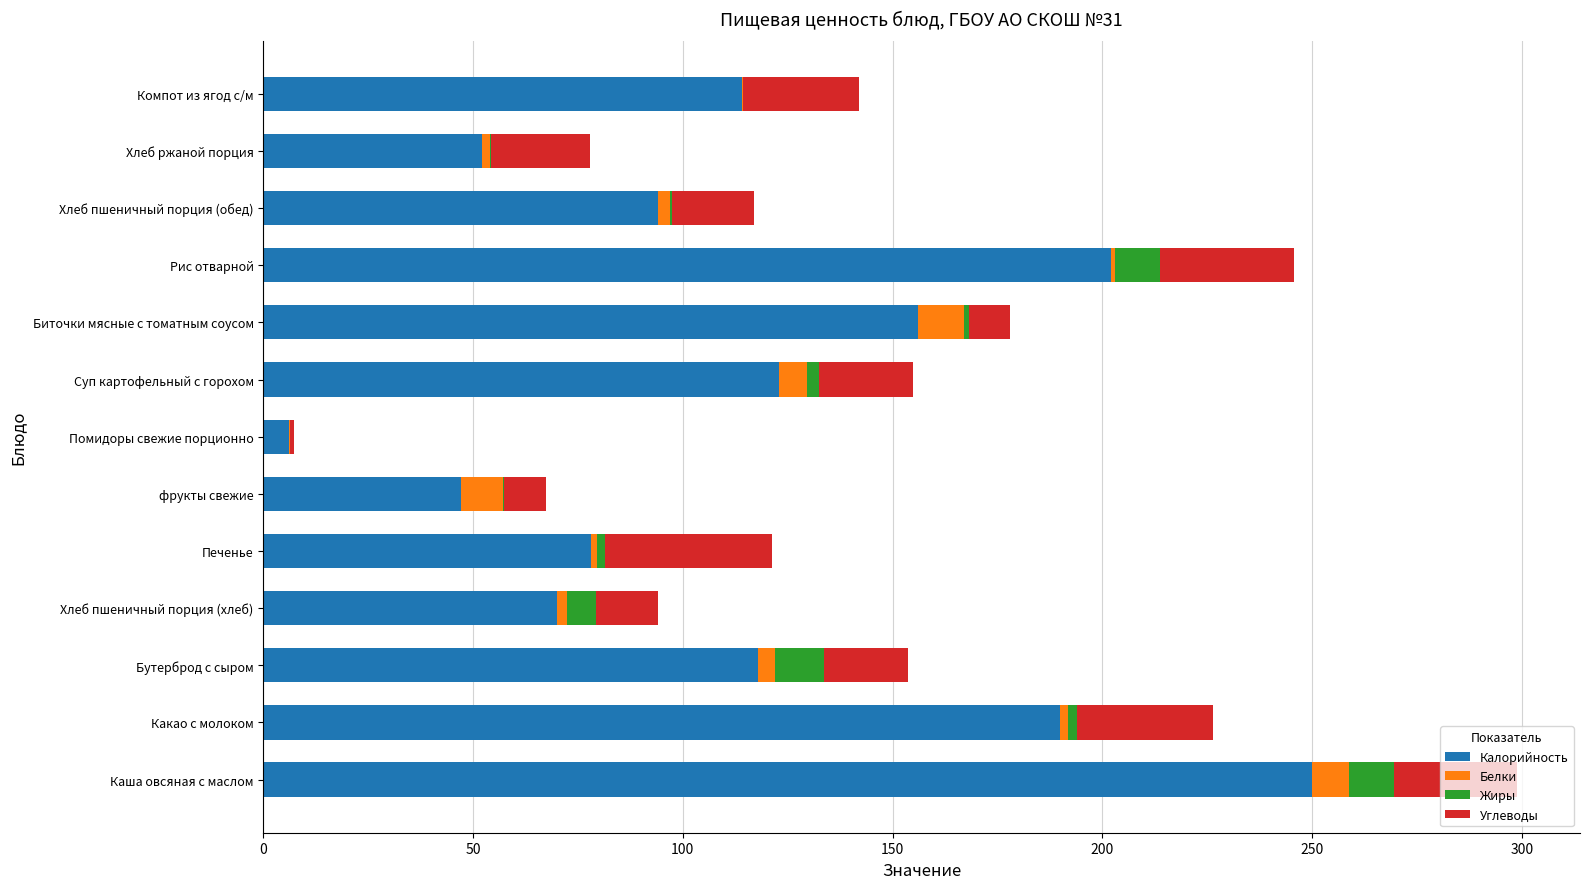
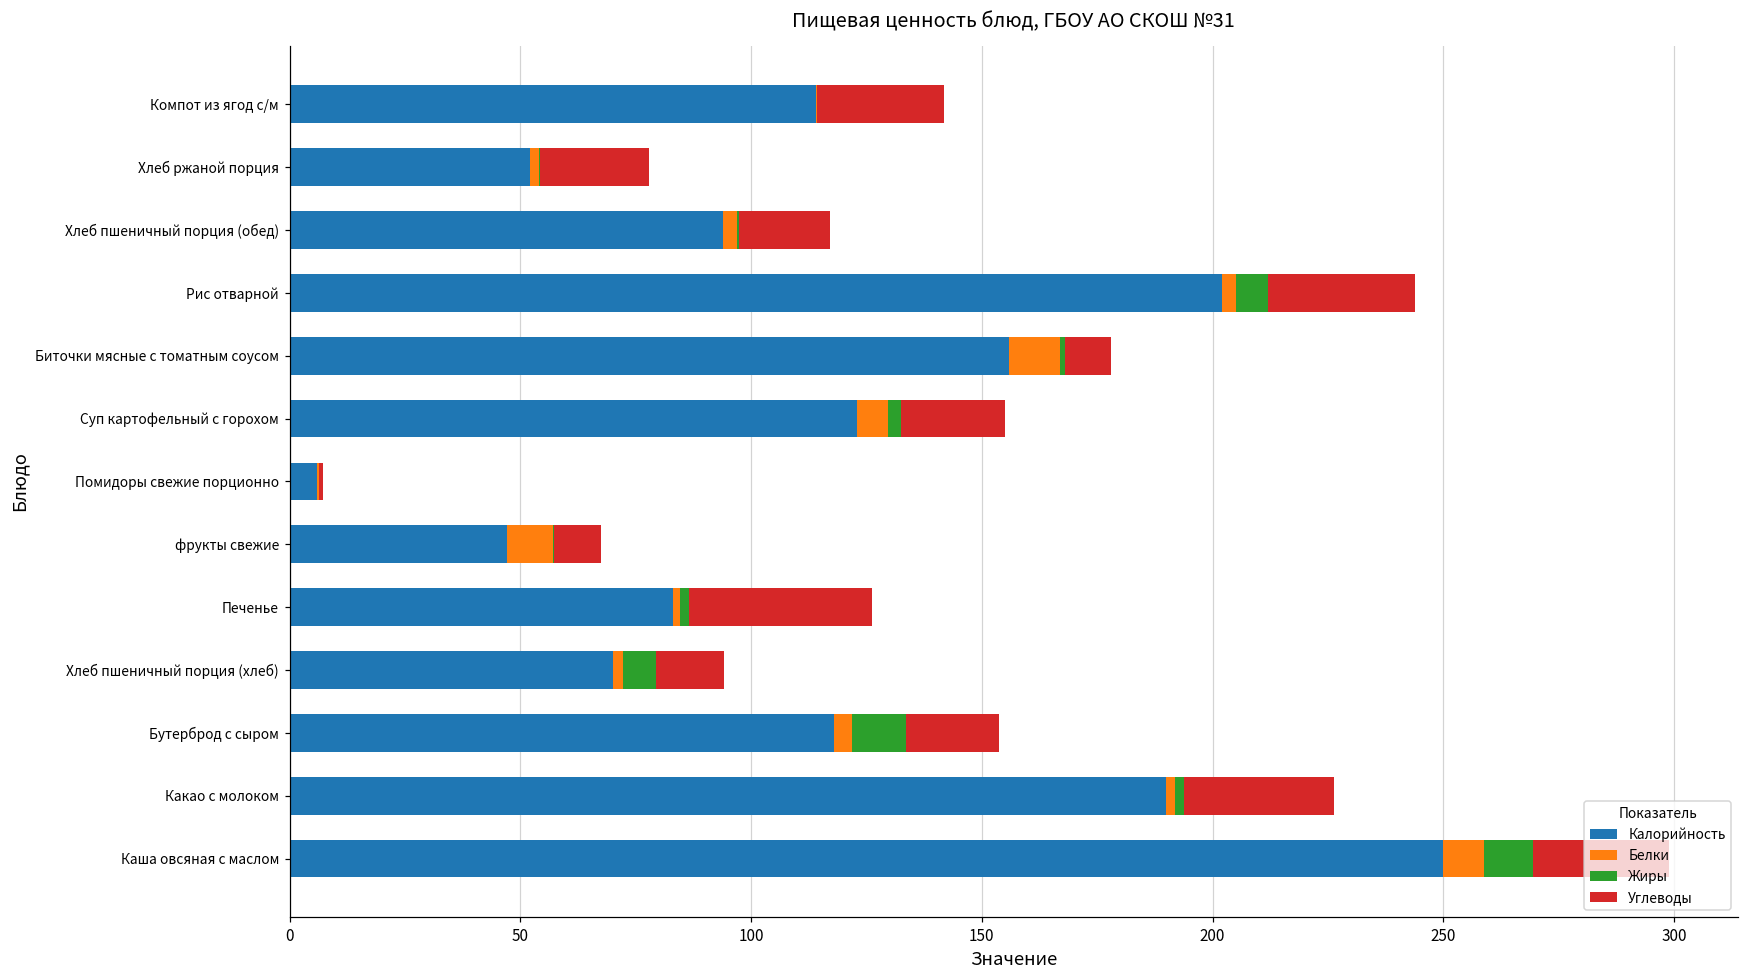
Белки, Рис отварной: 1 -> 3
Жиры, Рис отварной: 11 -> 7
Калорийность, Печенье: 78 -> 83
